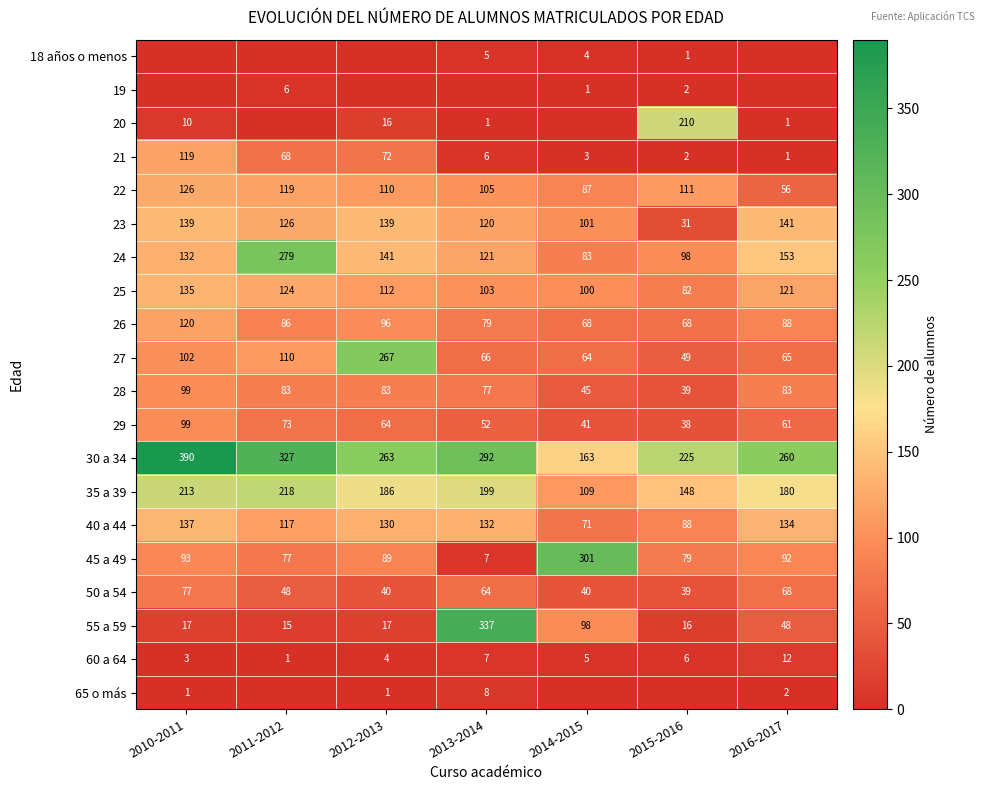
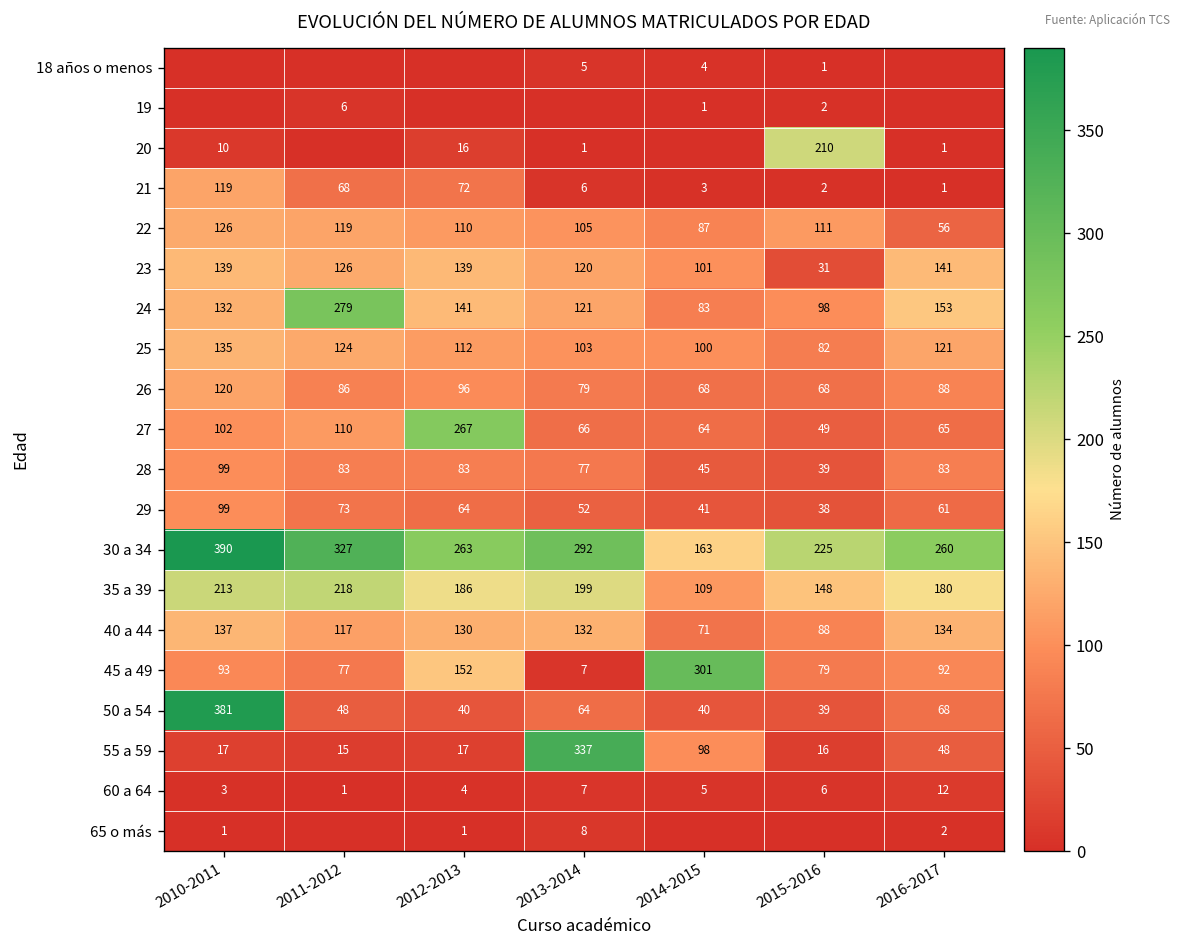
45 a 49, 2012-2013: 89 -> 152
50 a 54, 2010-2011: 77 -> 381
